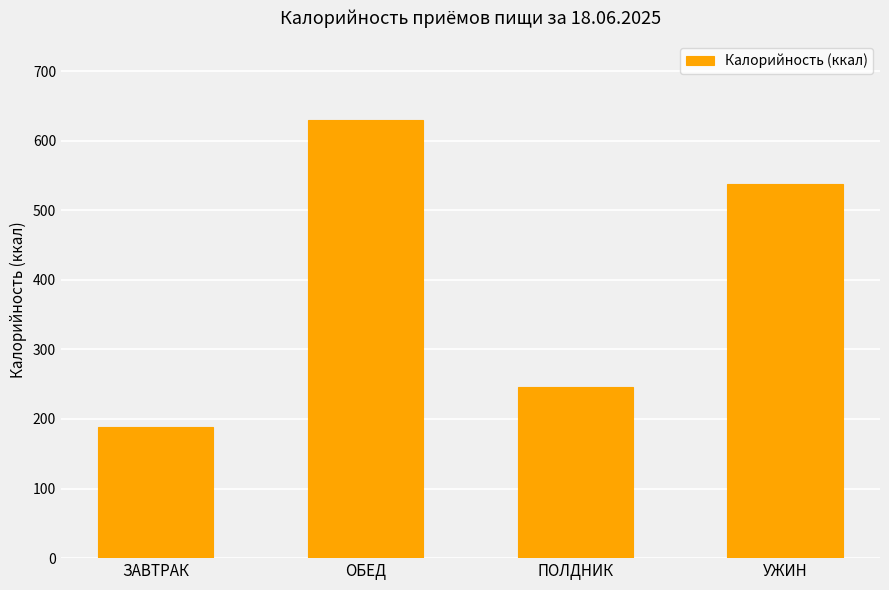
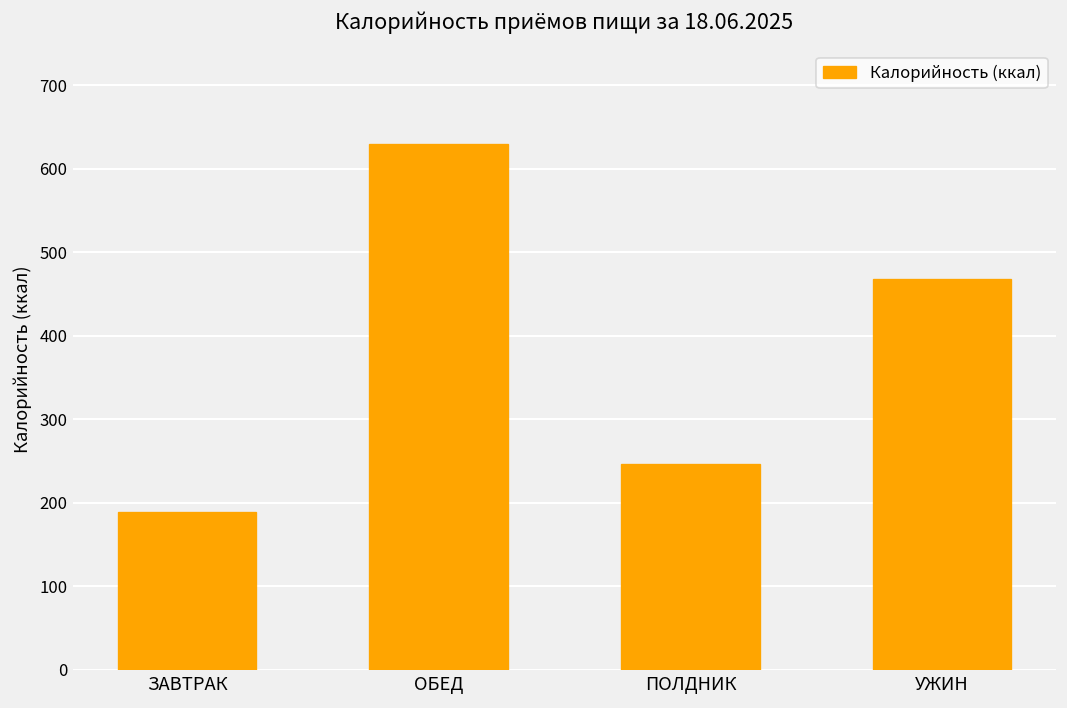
УЖИН: 540 -> 470
